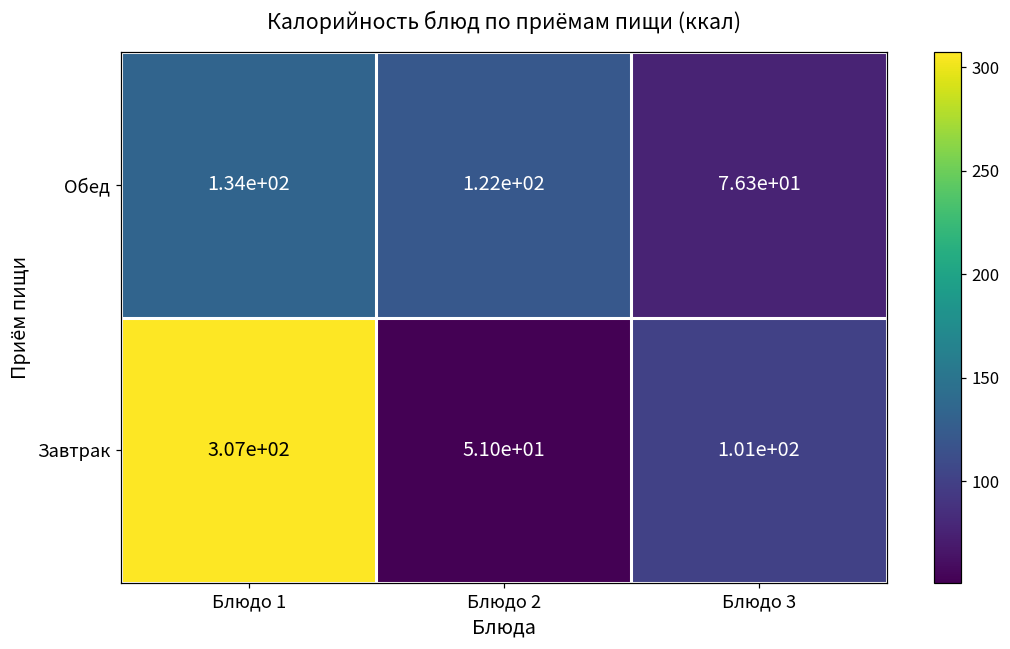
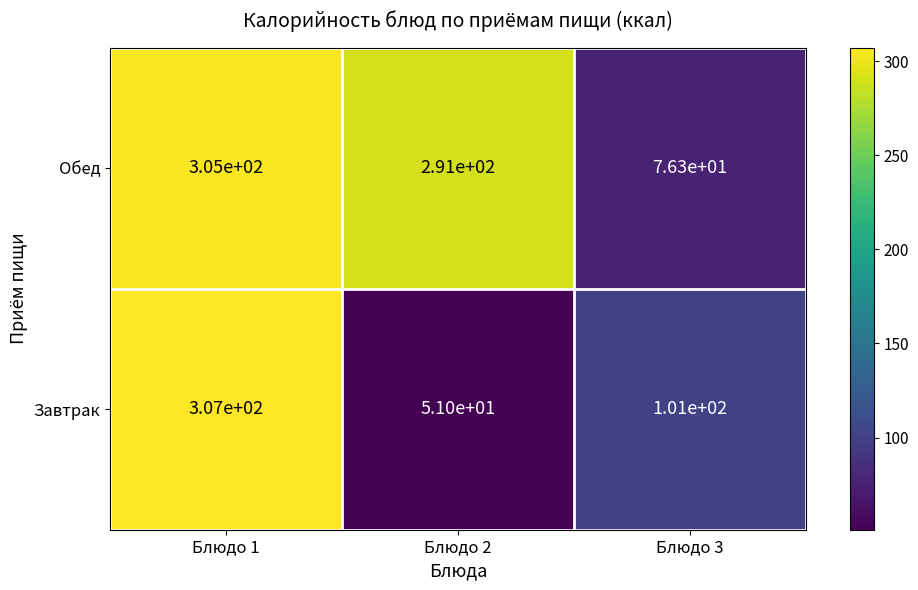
Обед, Блюдо 1: 1.34e+02 -> 3.05e+02
Обед, Блюдо 2: 1.22e+02 -> 2.91e+02
